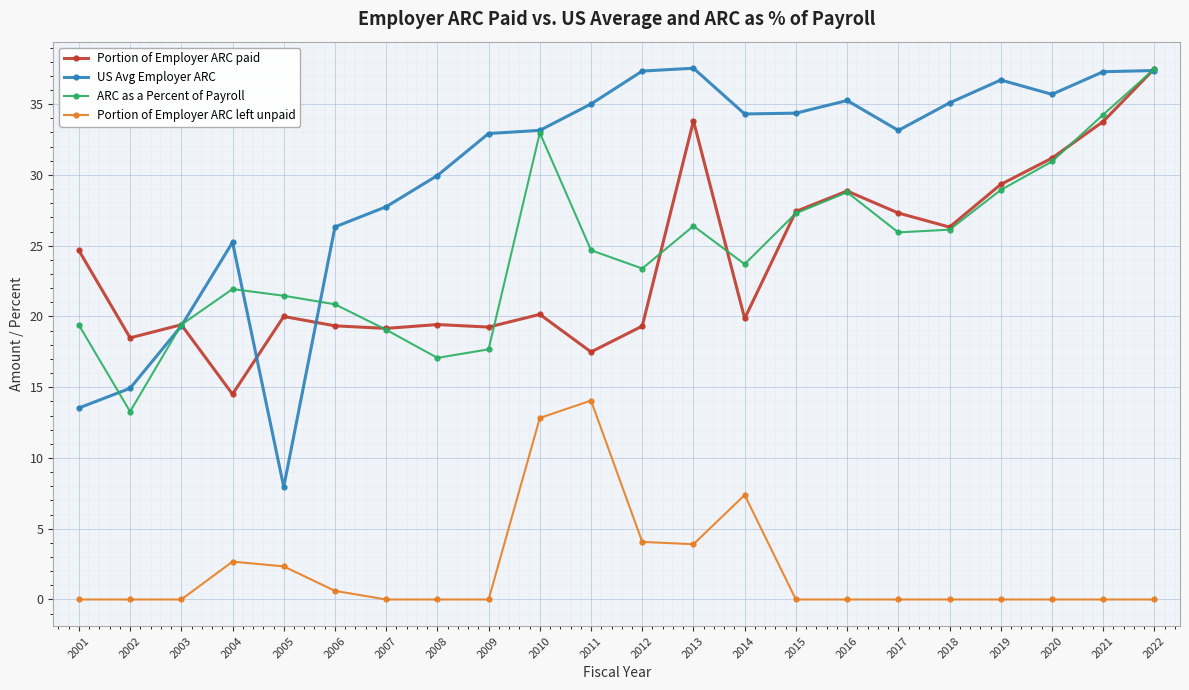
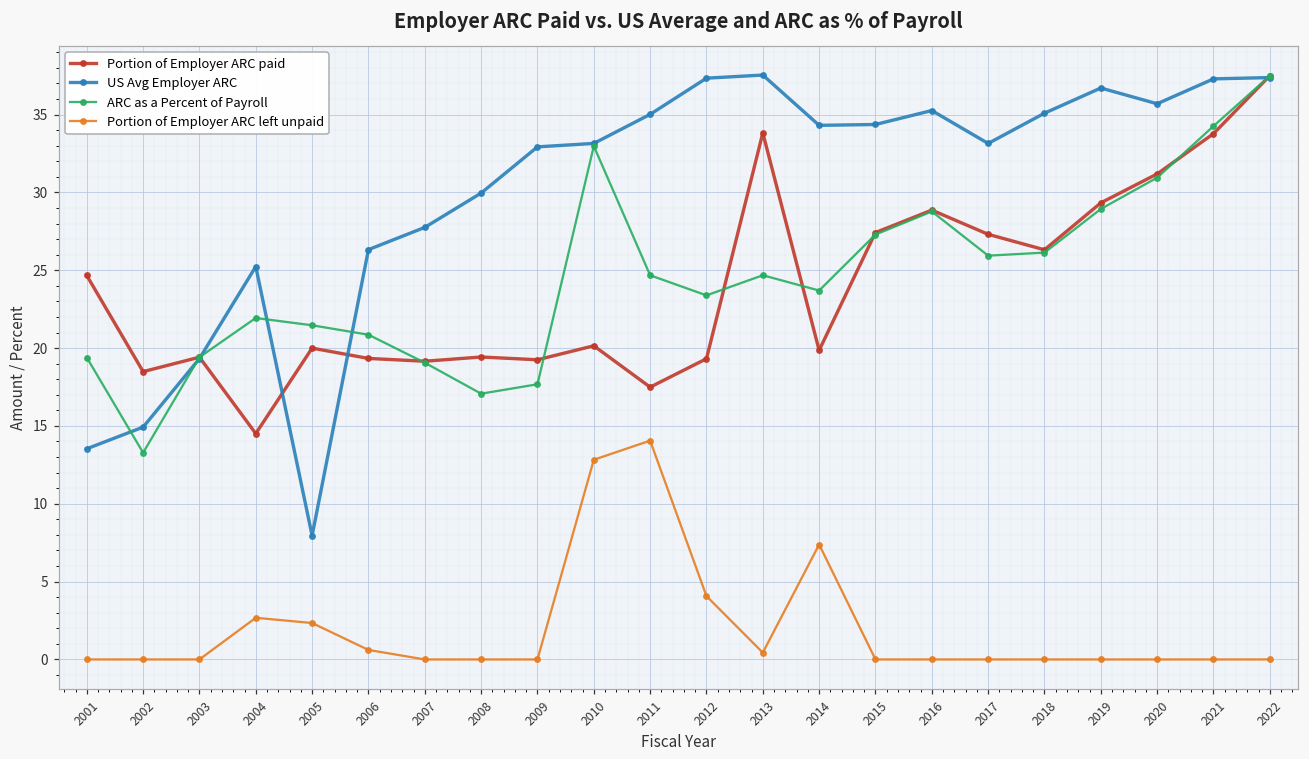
ARC as a Percent of Payroll, 2013: 26.4 -> 24.7
Portion of Employer ARC left unpaid, 2013: 3.9 -> 0.4
